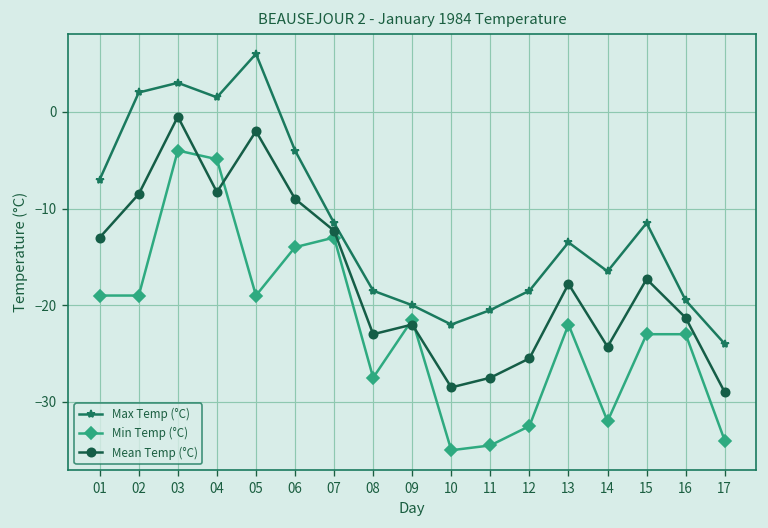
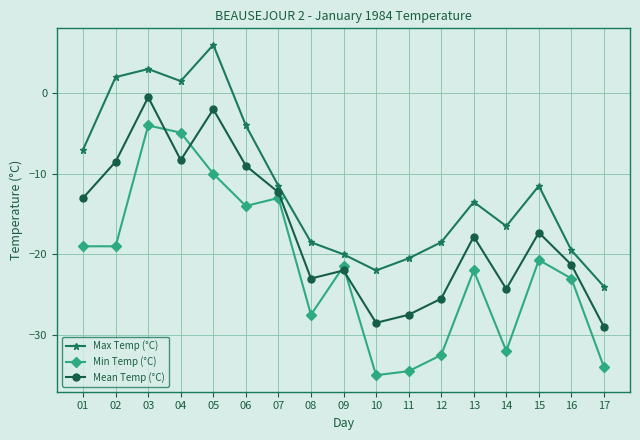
Min Temp (°C), 05: -19 -> -10
Min Temp (°C), 15: -23 -> -21
